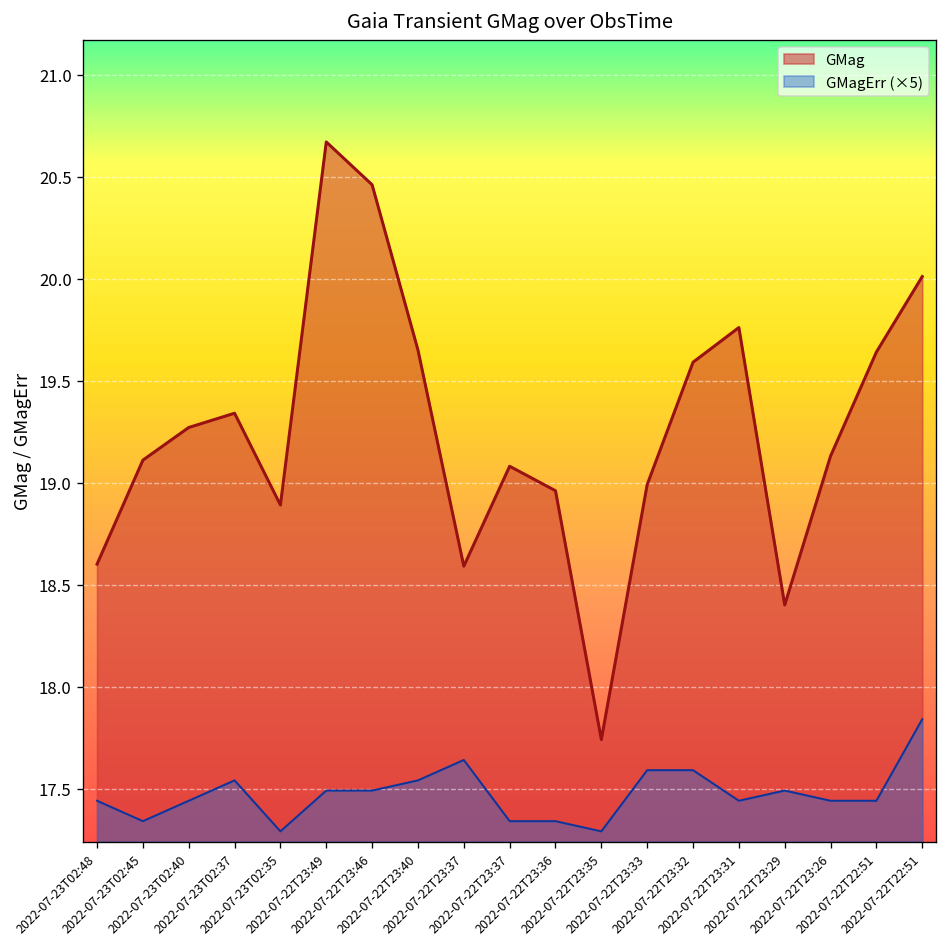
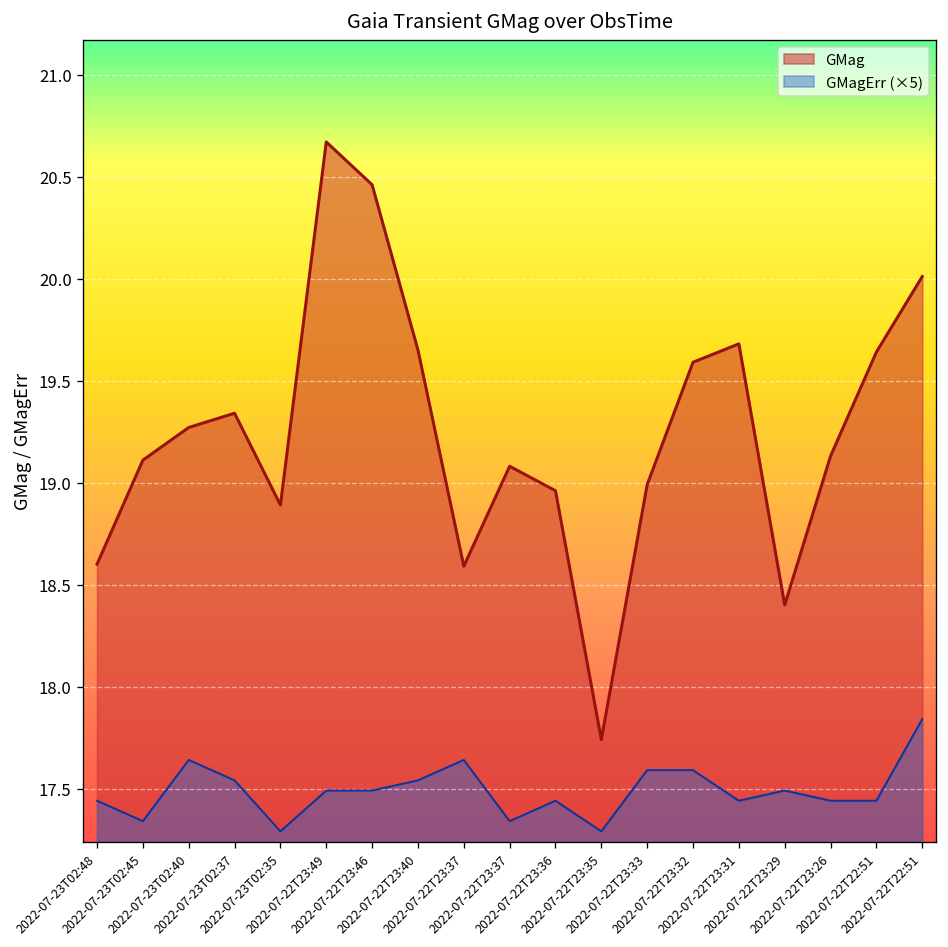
GMagErr (×5), 2022-07-23T02:40: 17.44 -> 17.64
GMagErr (×5), 2022-07-22T23:36: 17.34 -> 17.44
GMag, 2022-07-22T23:31: 19.76 -> 19.68
